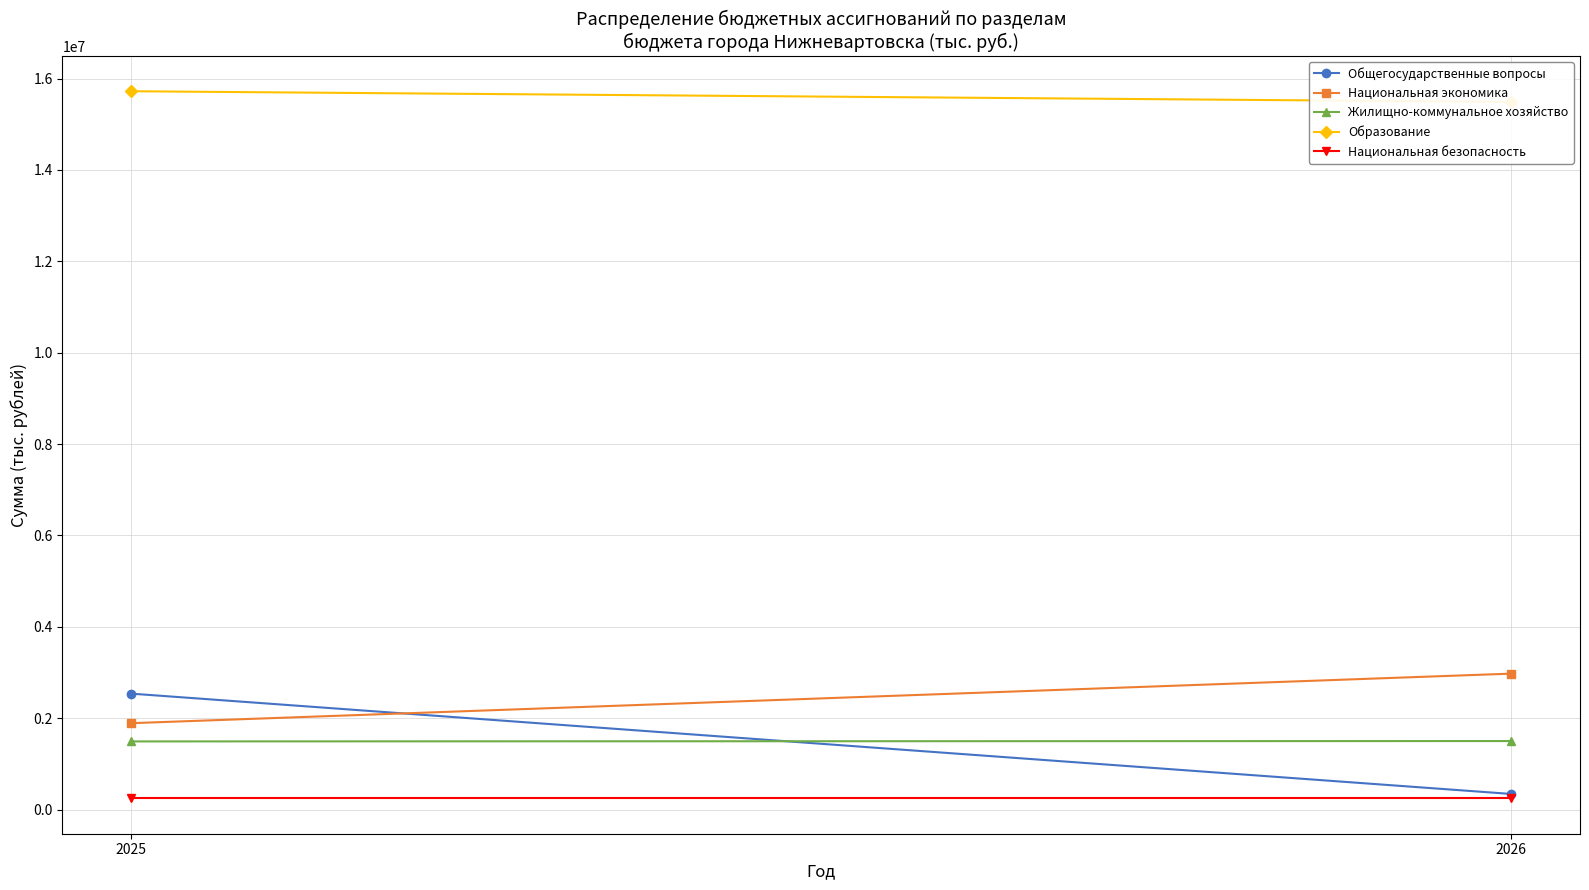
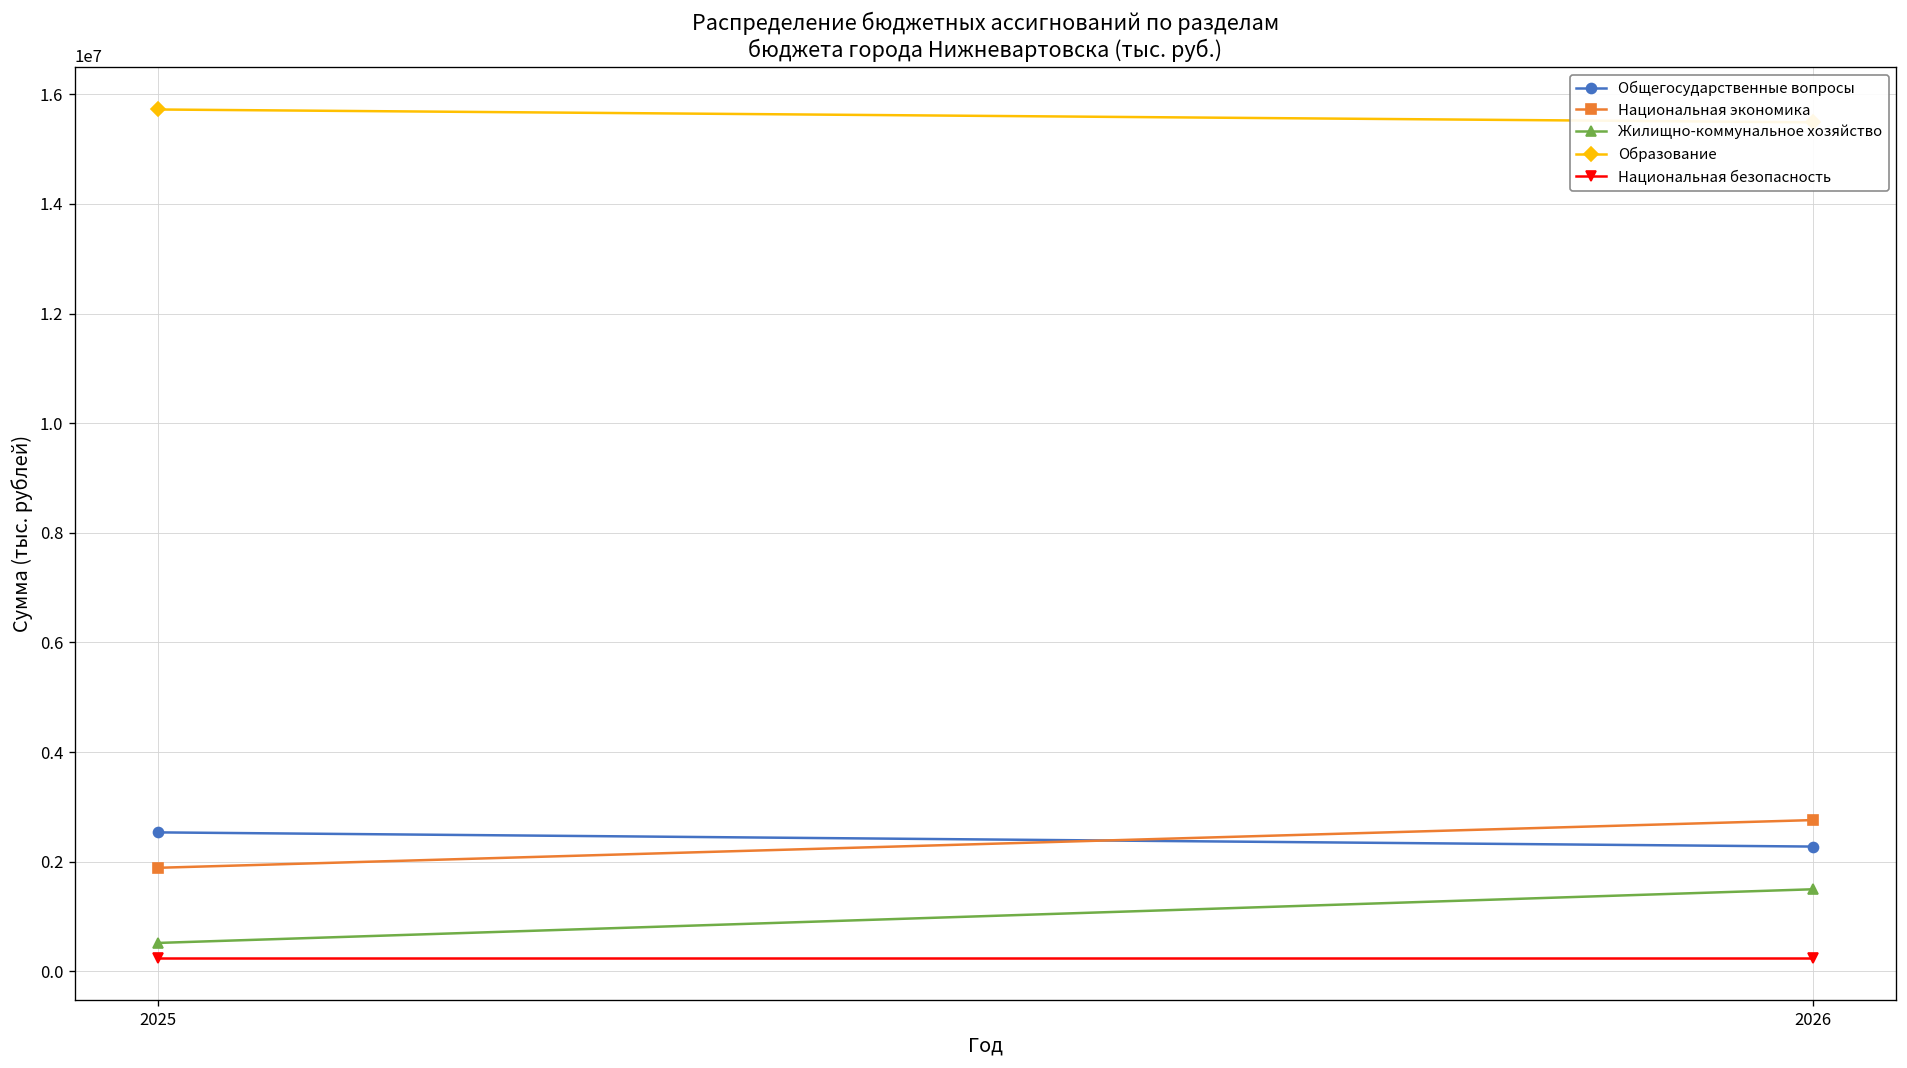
Жилищно-коммунальное хозяйство, 2025: 1500000 -> 500000
Общегосударственные вопросы, 2026: 300000 -> 2300000
Национальная экономика, 2026: 3000000 -> 2800000
